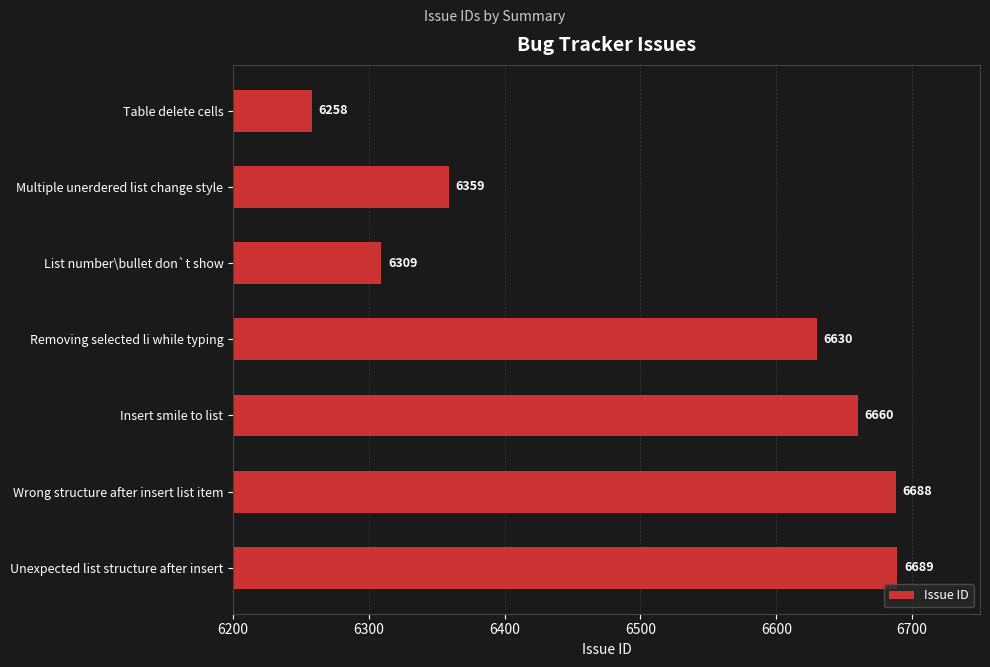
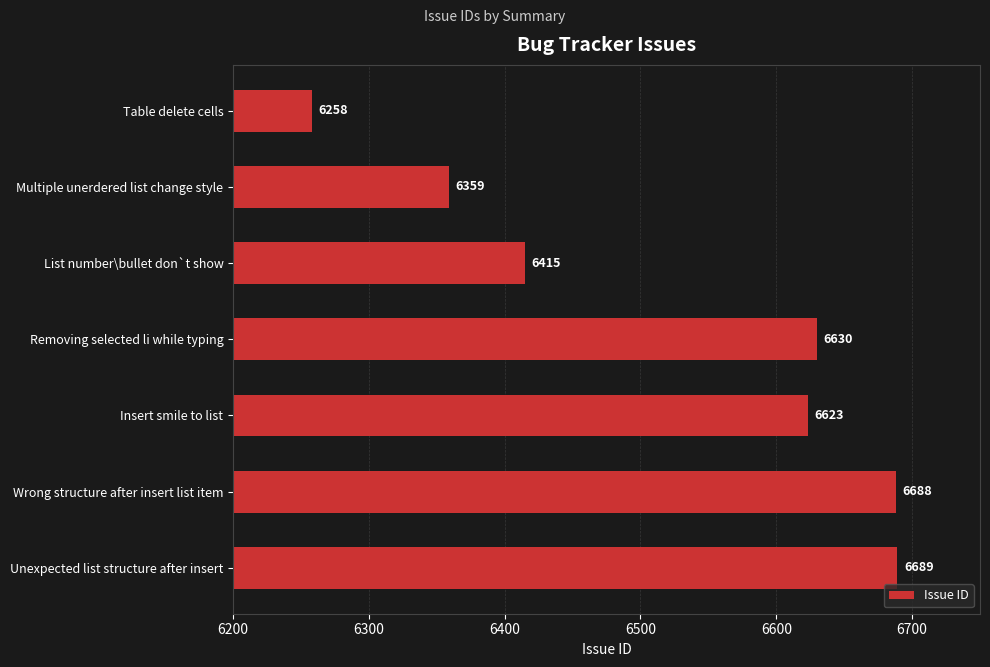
List number\bullet don`t show: 6309 -> 6415
Insert smile to list: 6660 -> 6623
